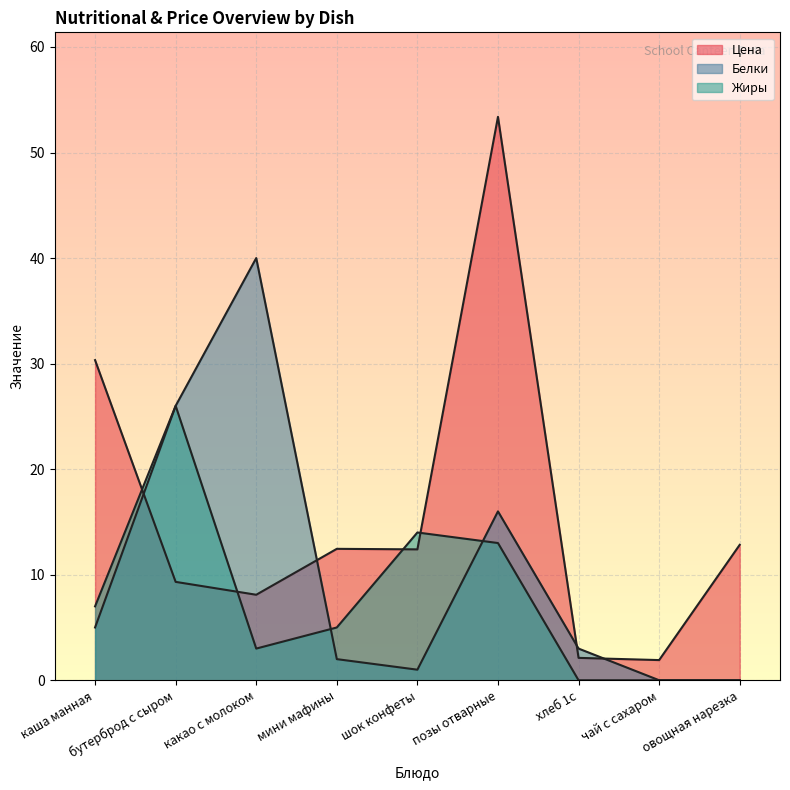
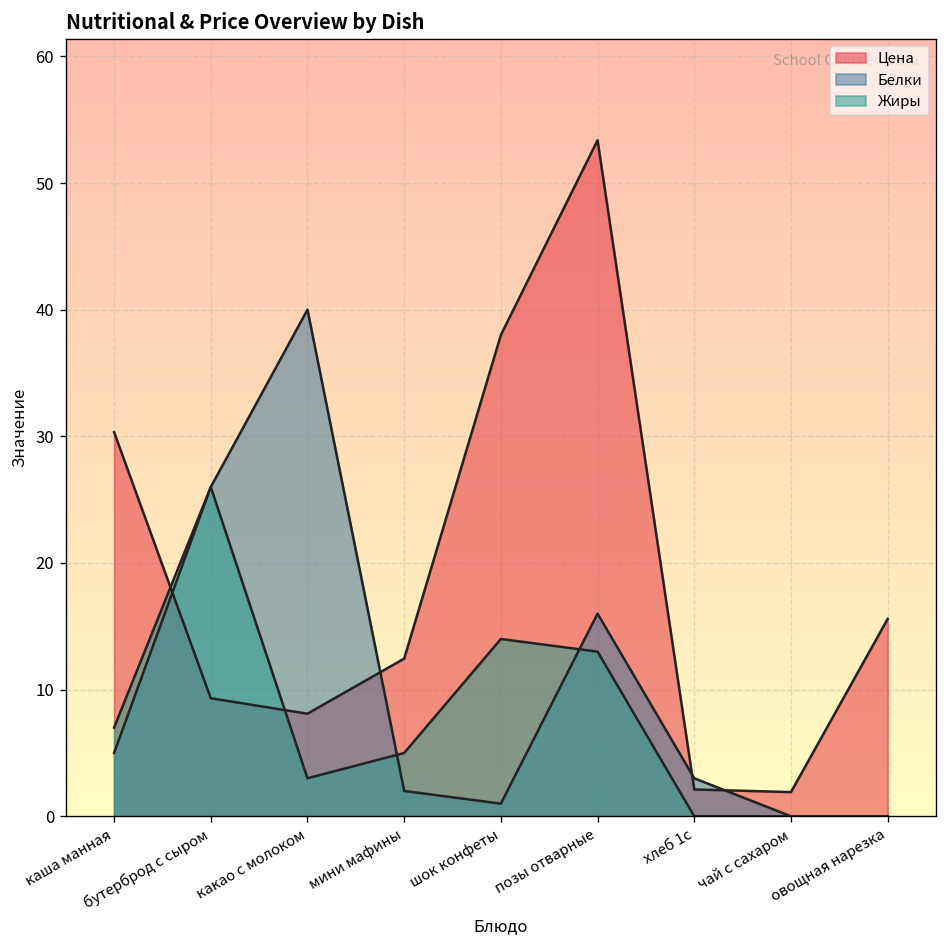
Цена, шок конфеты: 12.4 -> 38.0
Цена, овощная нарезка: 12.8 -> 15.6
